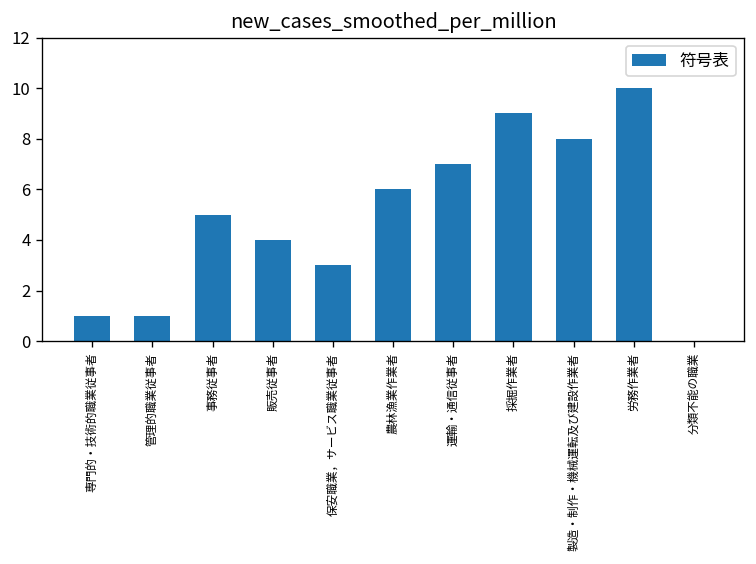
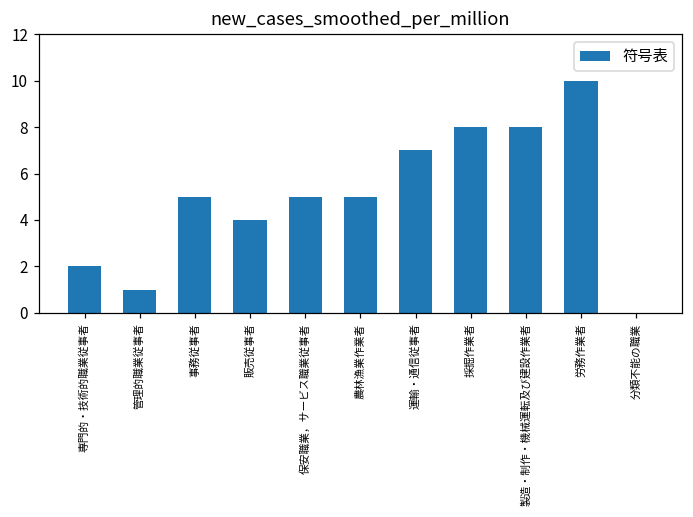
専門的・技術的職業従事者: 1 -> 2
保安職業，サービス職業従事者: 3 -> 5
農林漁業作業者: 6 -> 5
採掘作業者: 9 -> 8
